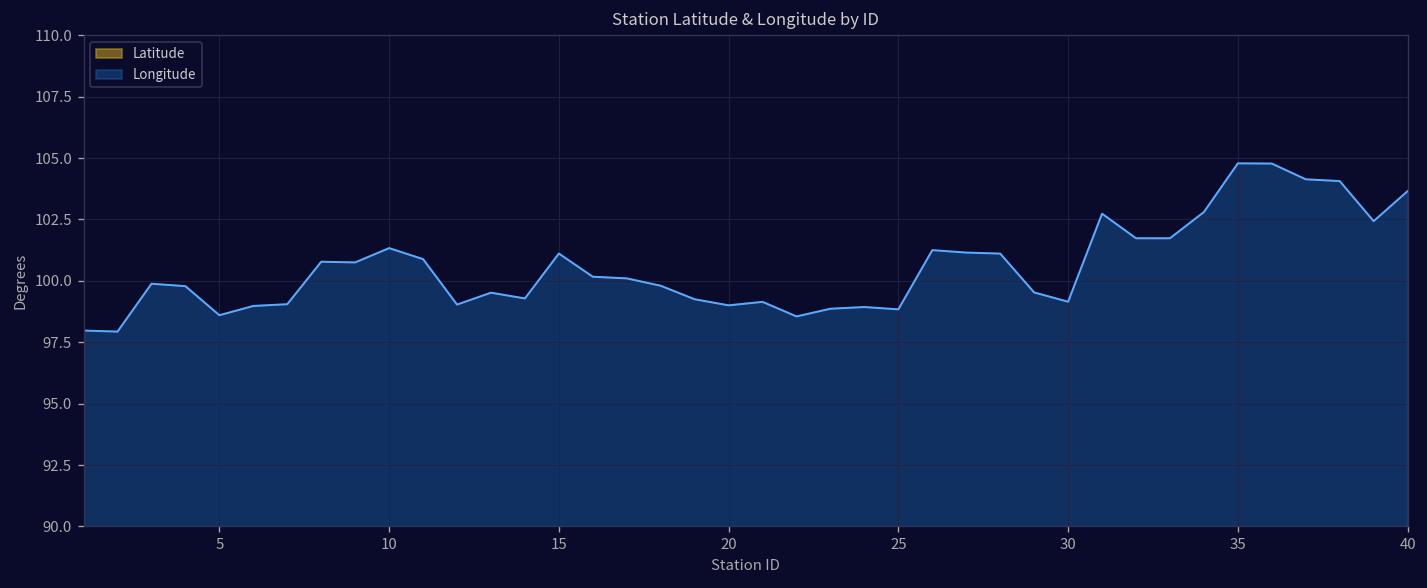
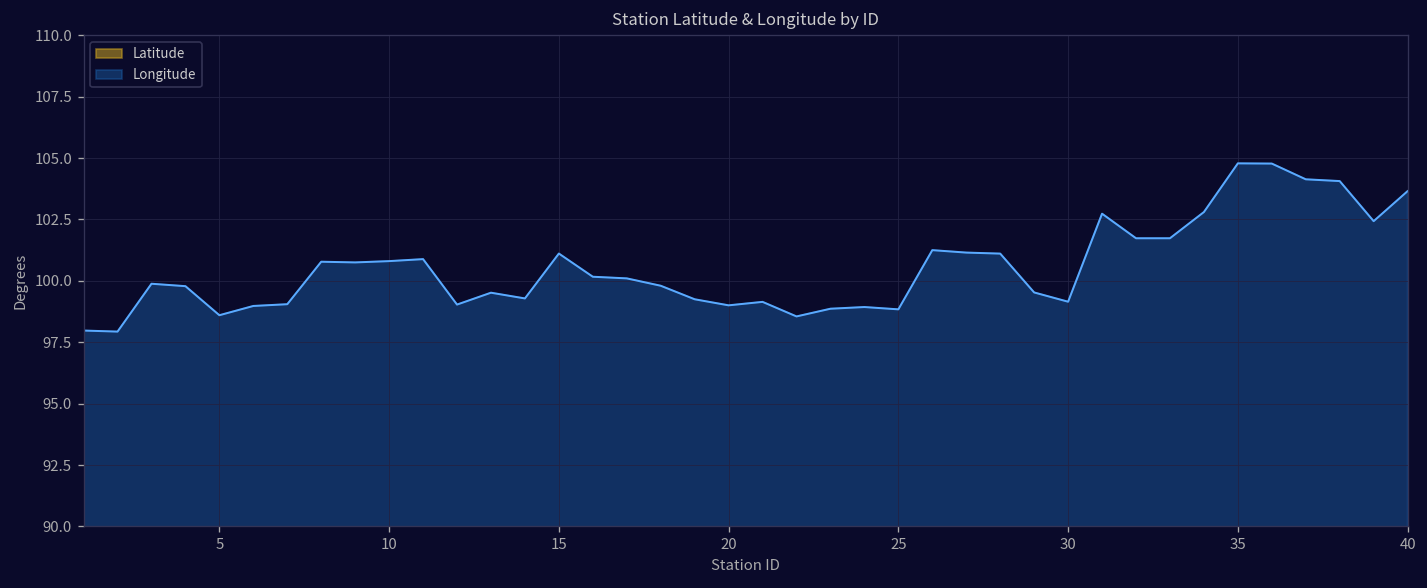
Longitude, 10: 101.3 -> 100.8
